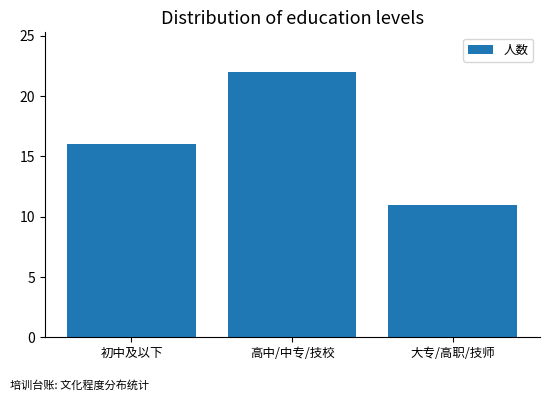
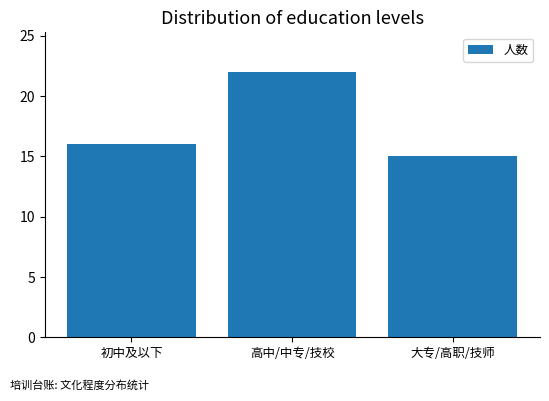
大专/高职/技师: 11 -> 15
